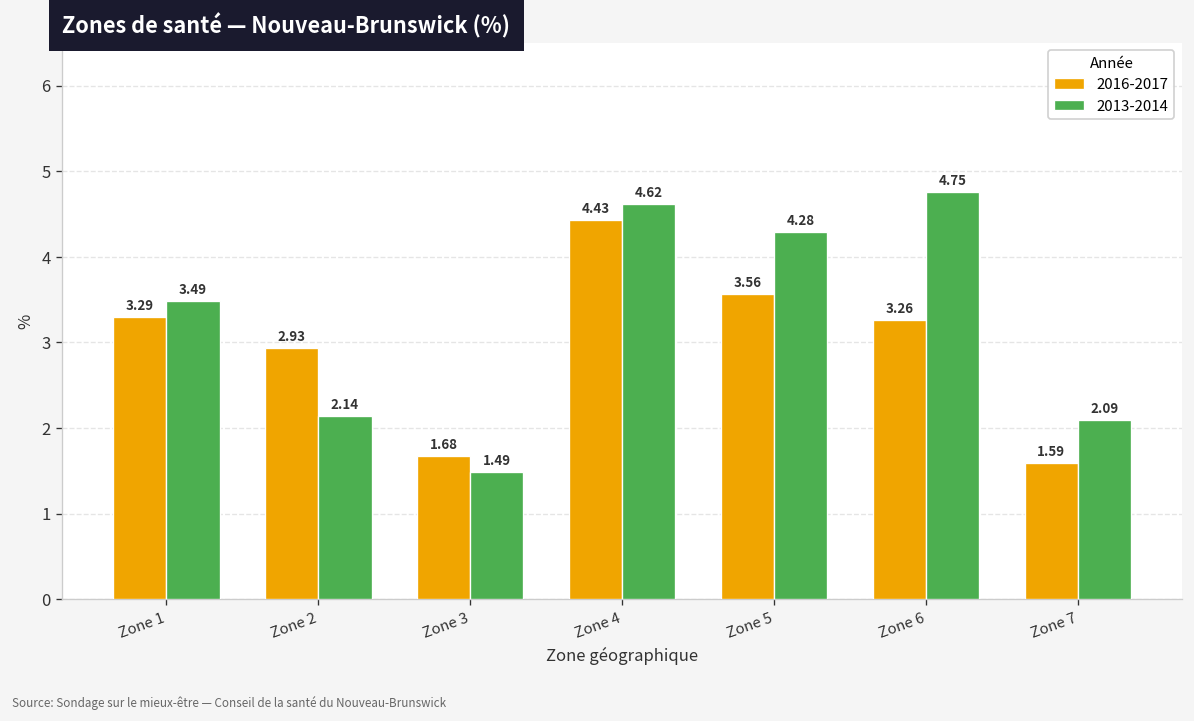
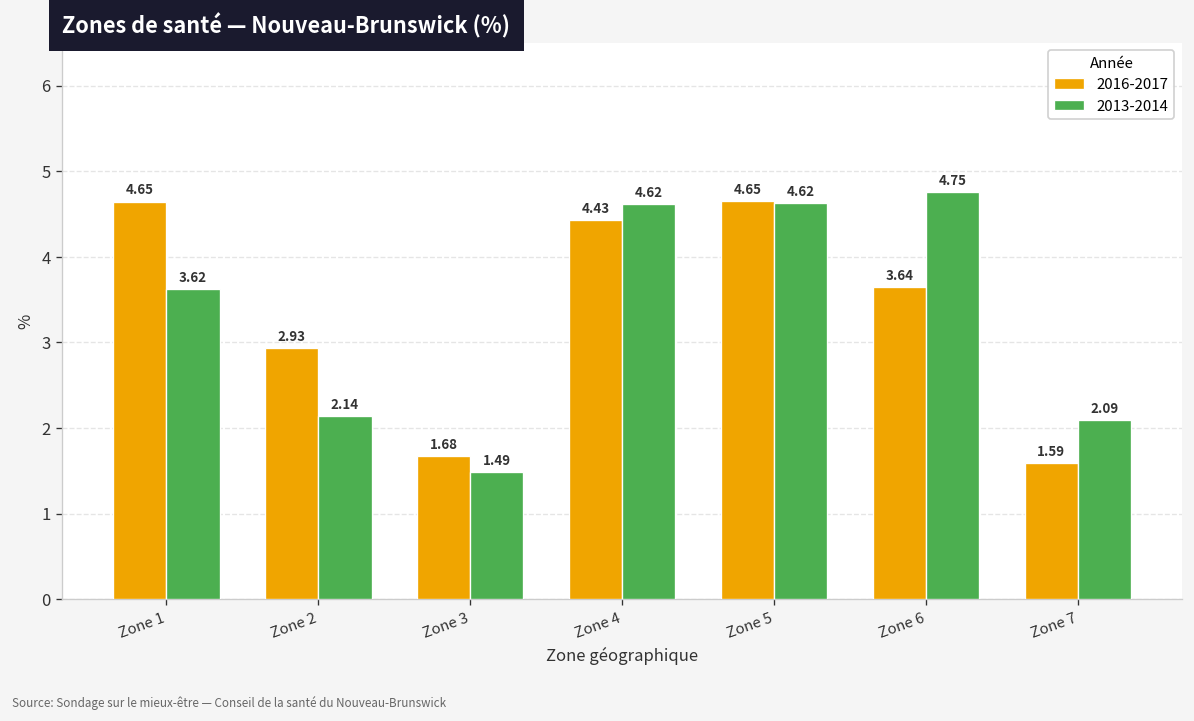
2016-2017, Zone 1: 3.29 -> 4.65
2013-2014, Zone 1: 3.49 -> 3.62
2016-2017, Zone 5: 3.56 -> 4.65
2013-2014, Zone 5: 4.28 -> 4.62
2016-2017, Zone 6: 3.26 -> 3.64
